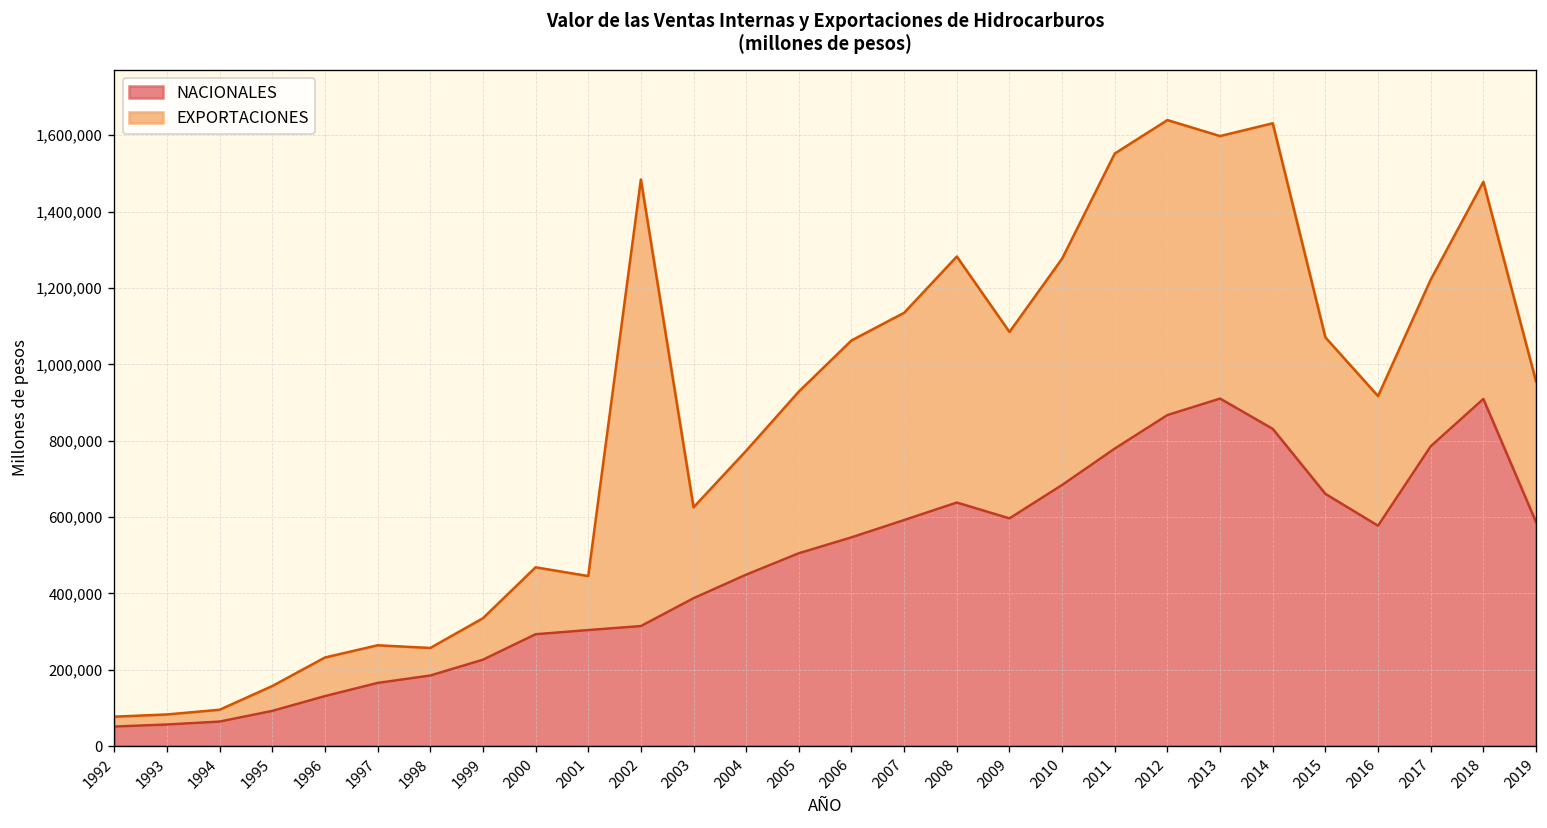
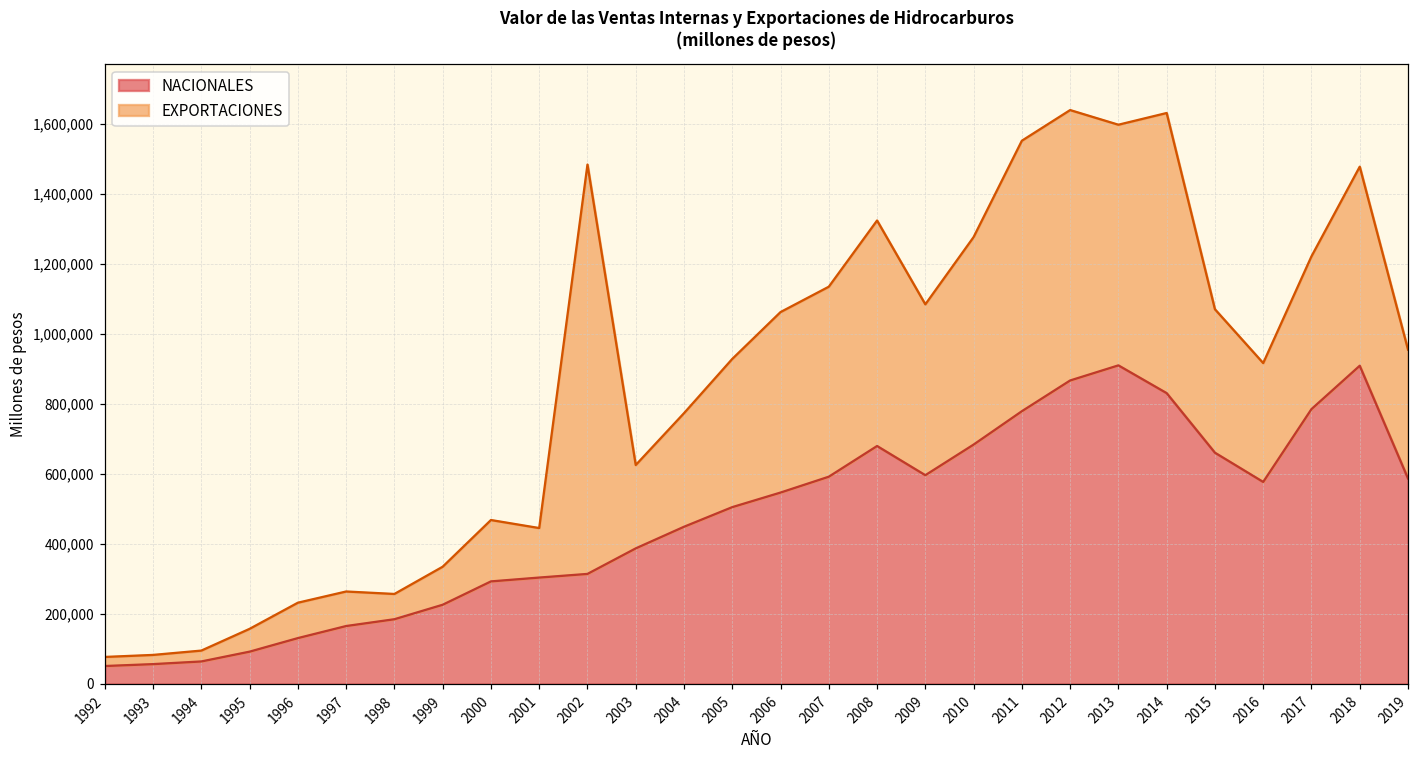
NACIONALES, 2008: 640,000 -> 680,000
